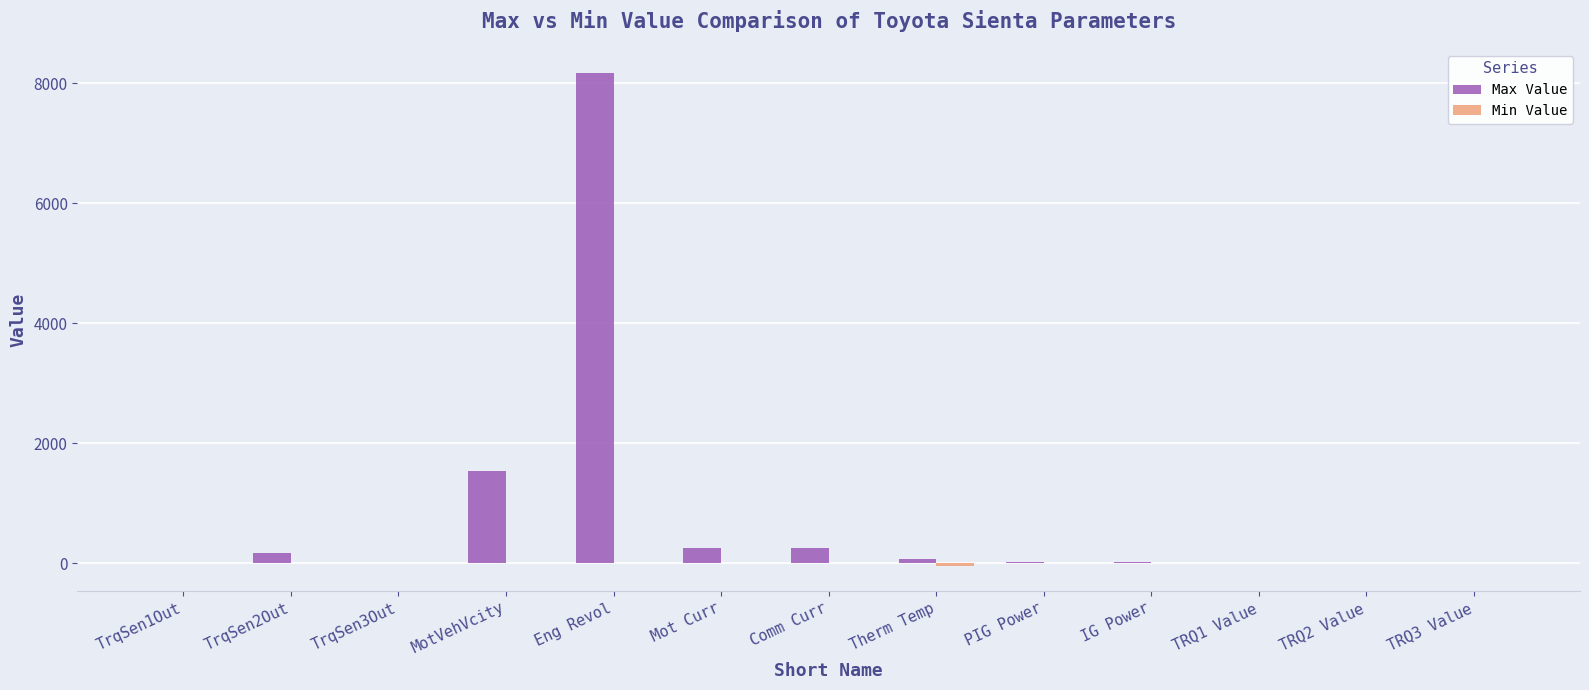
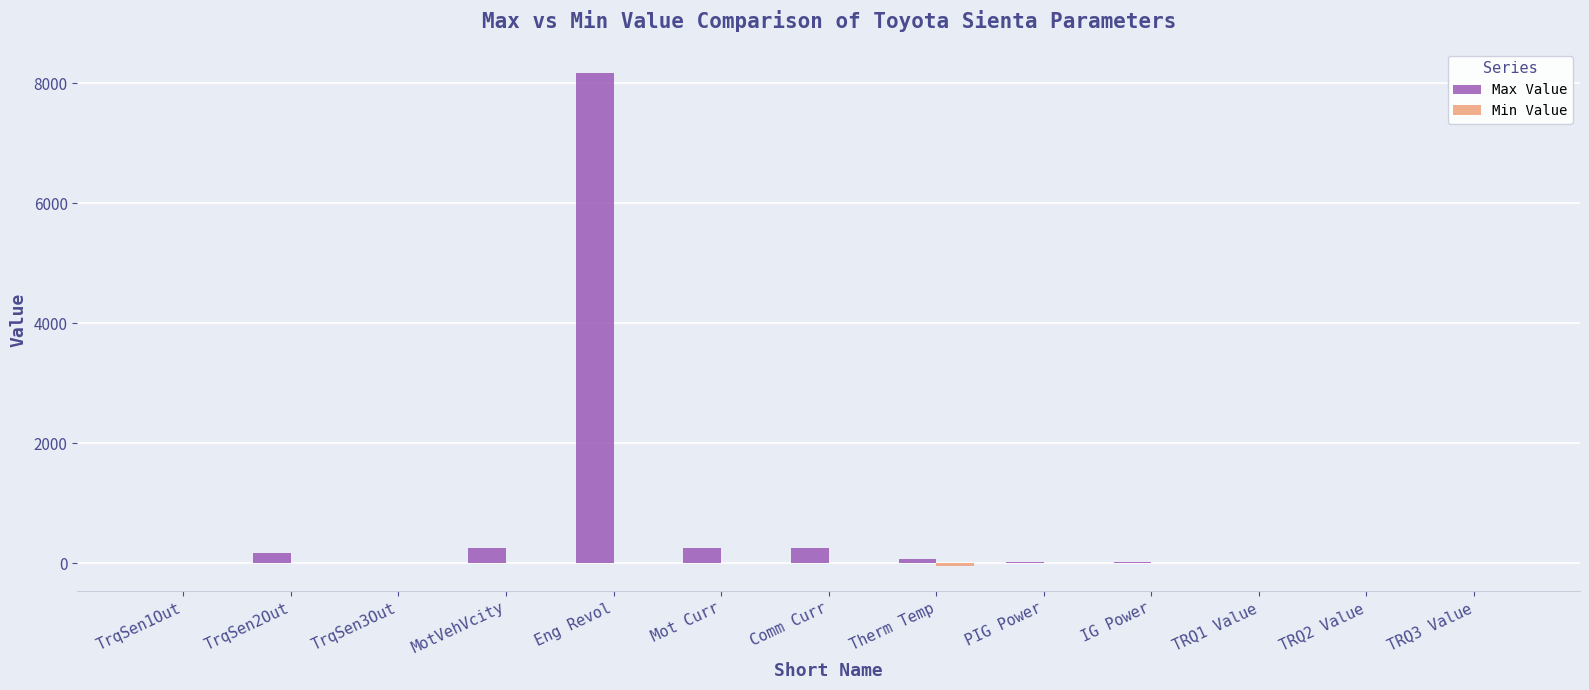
Max Value, MotVehVcity: 1500 -> 300
